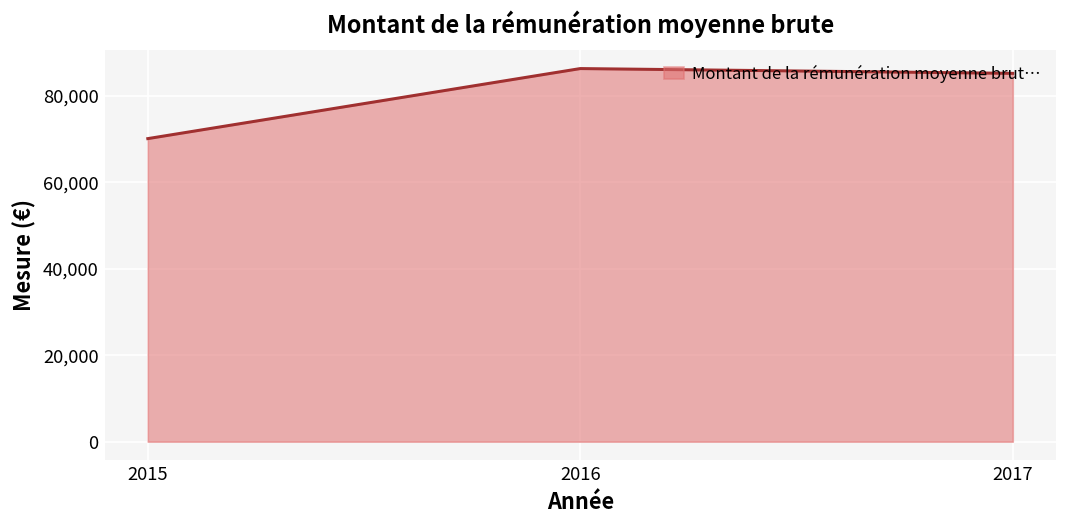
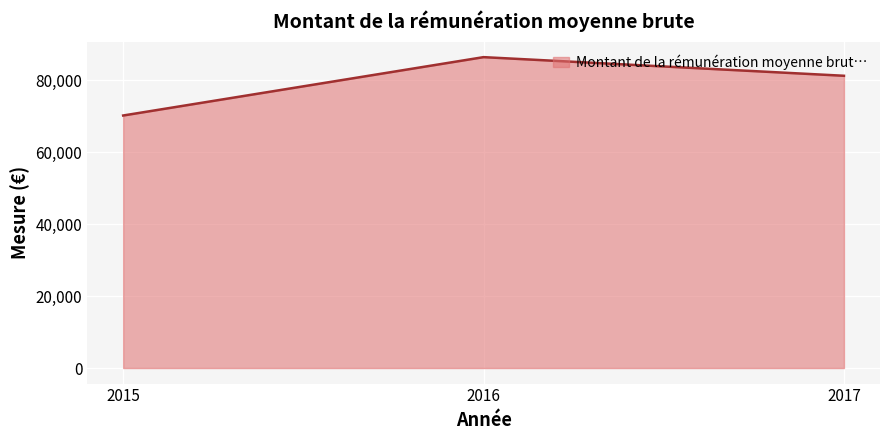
2017: 85,000 -> 81,000
